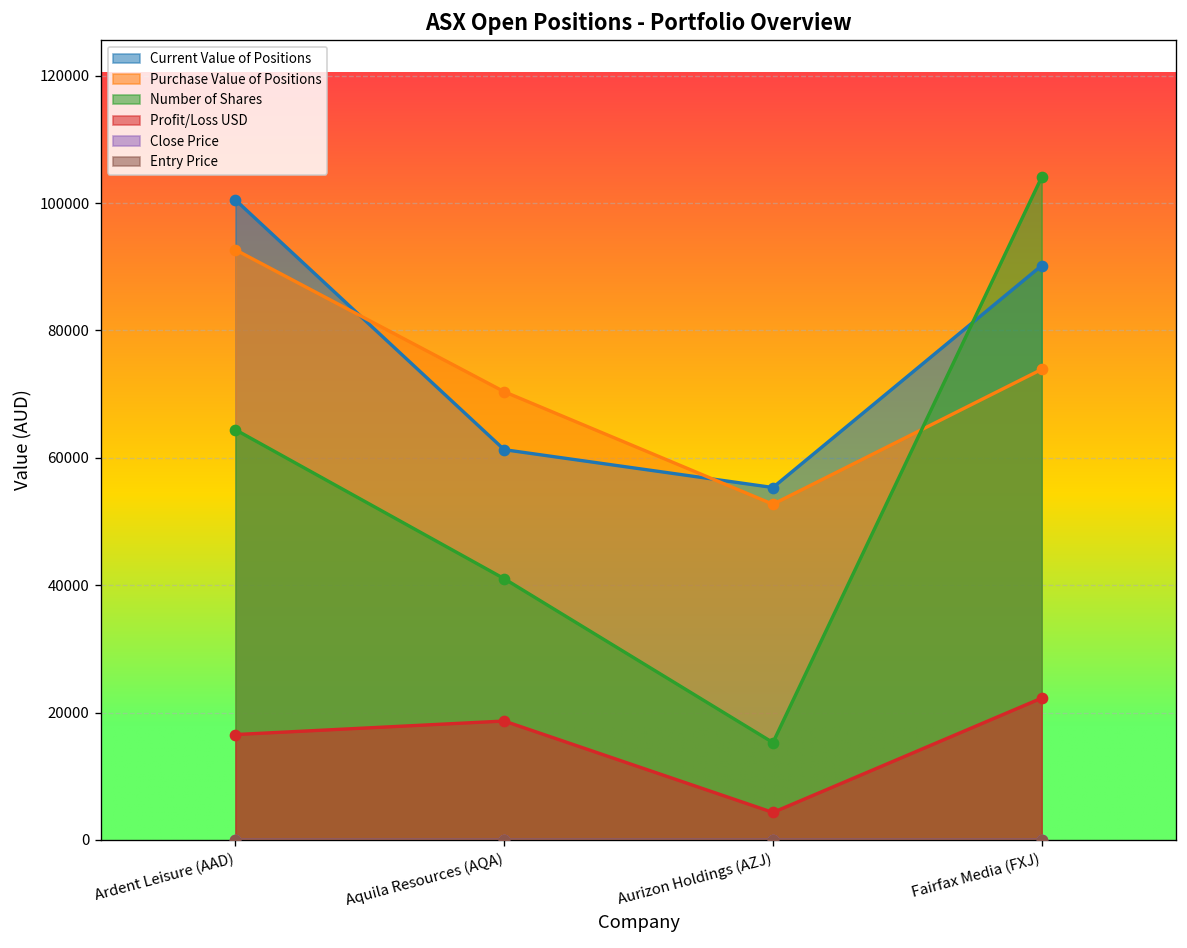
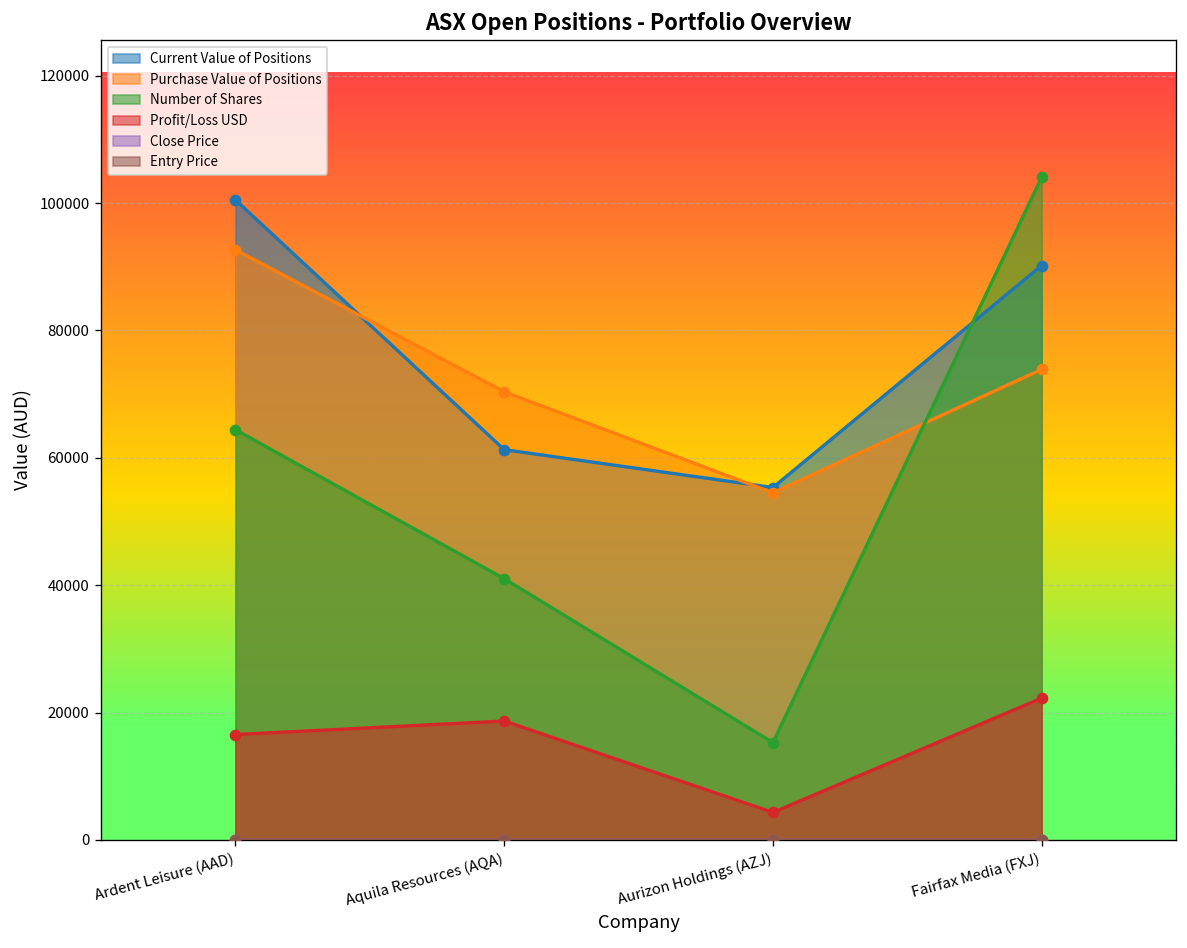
Purchase Value of Positions, Aurizon Holdings (AZJ): 53000 -> 55000
